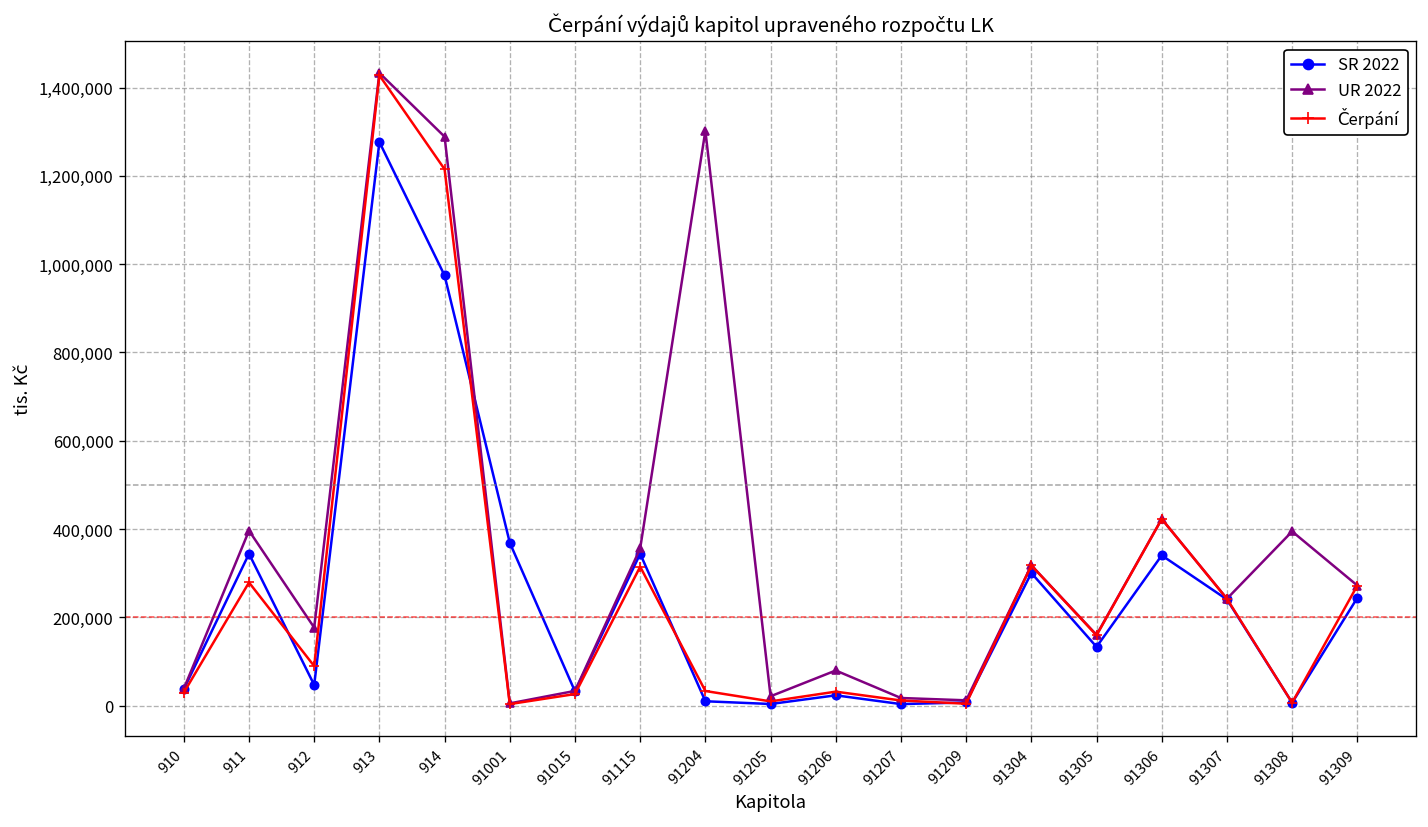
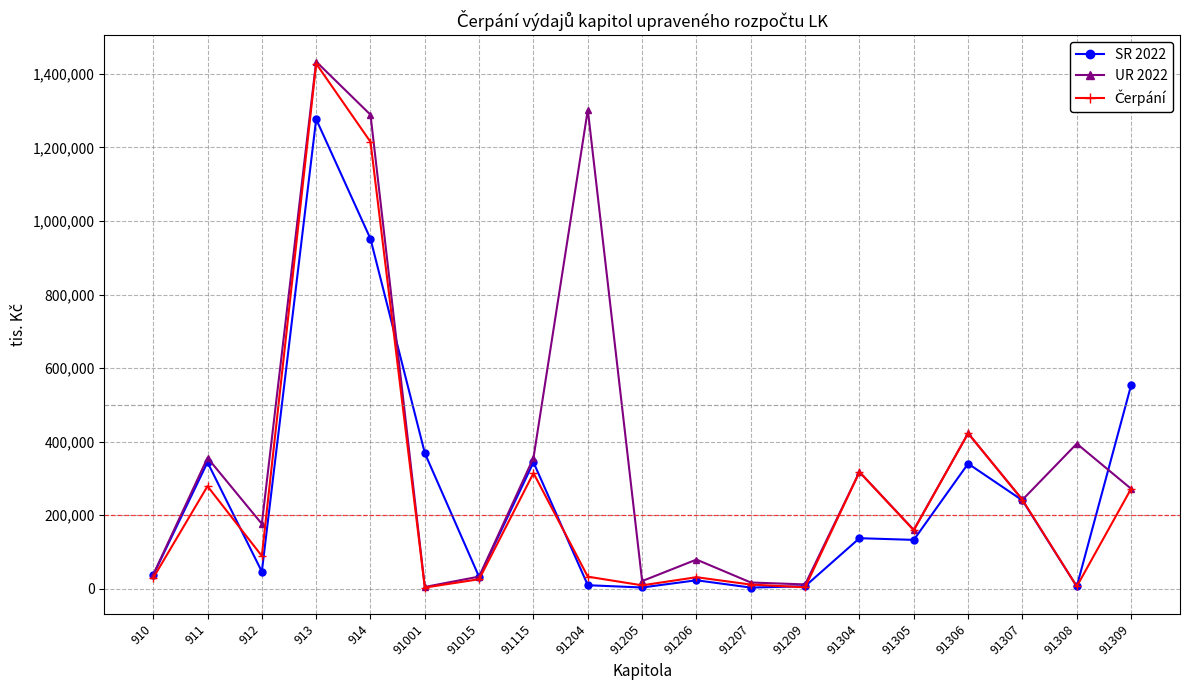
UR 2022, 911: 400,000 -> 360,000
SR 2022, 914: 970,000 -> 950,000
SR 2022, 91304: 300,000 -> 140,000
SR 2022, 91309: 240,000 -> 550,000
